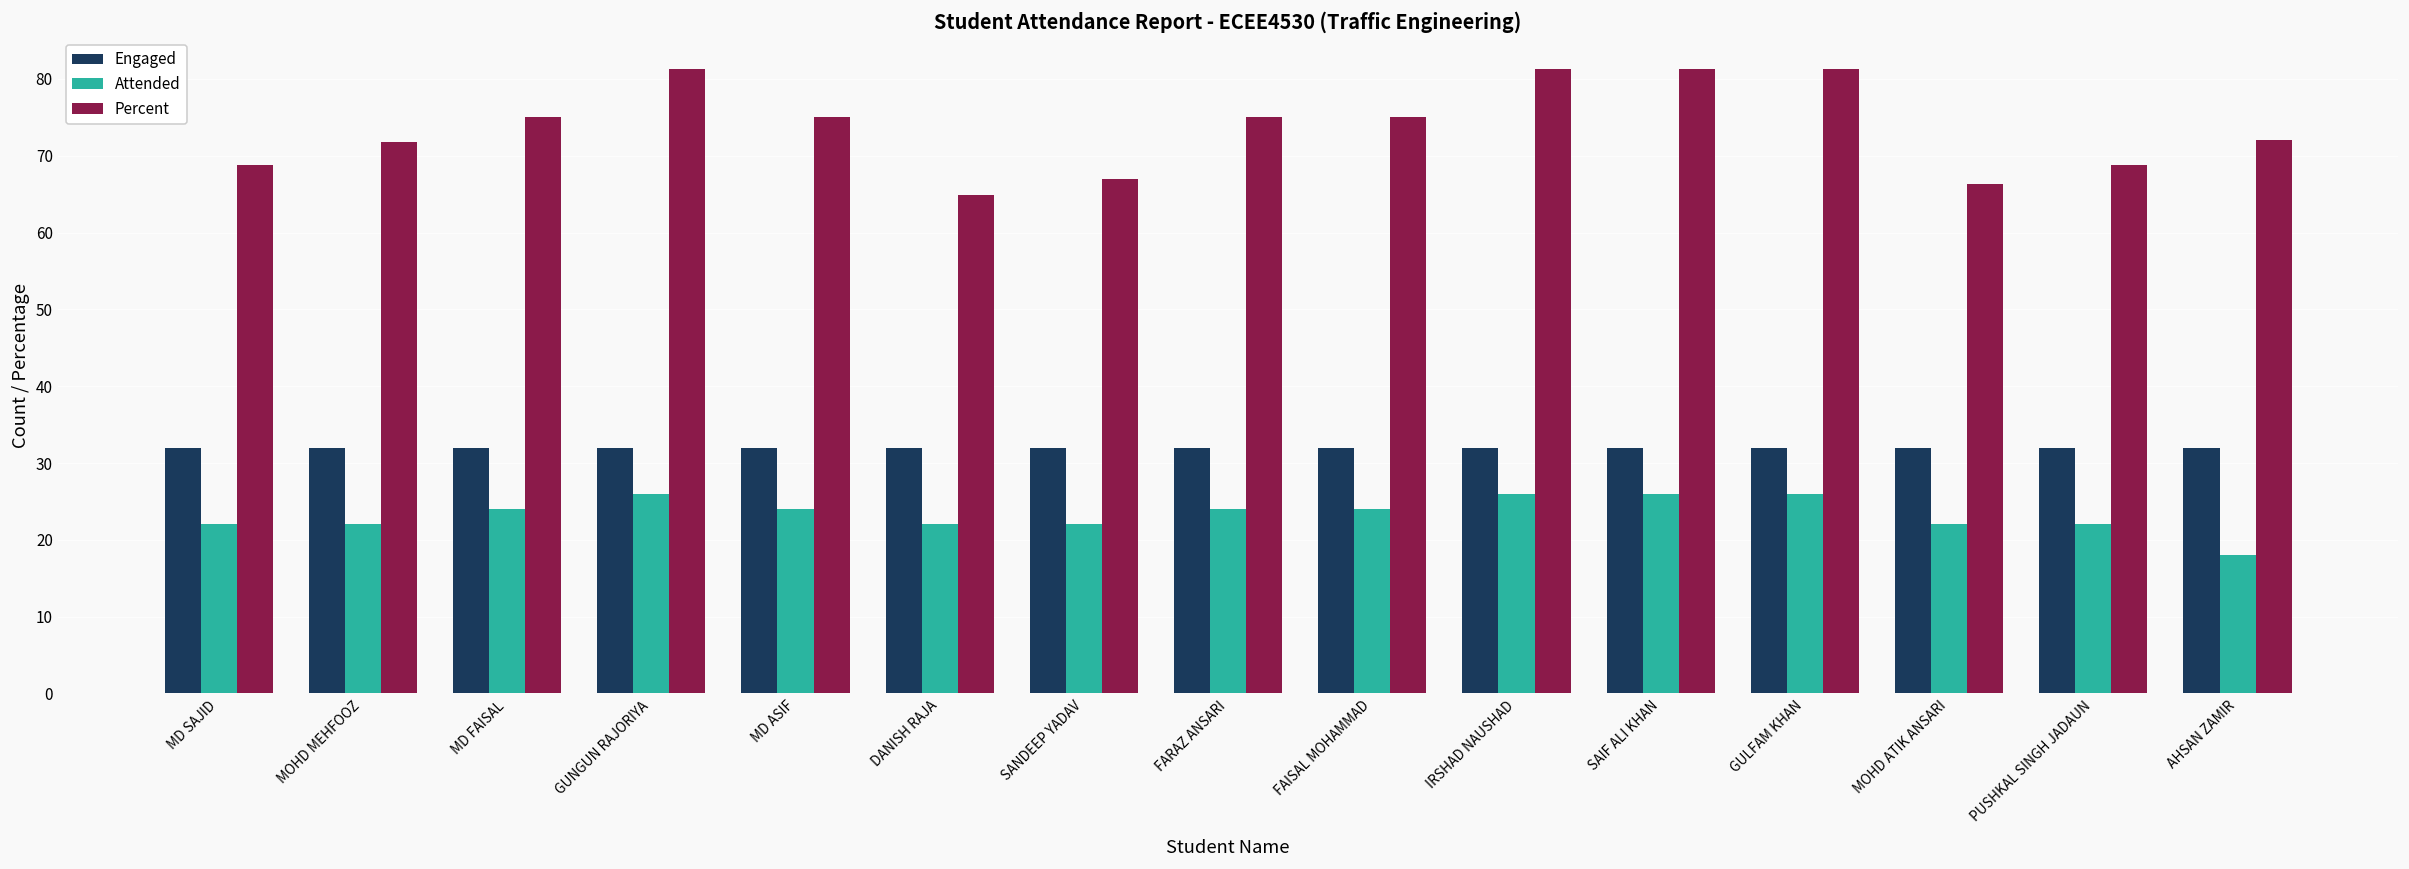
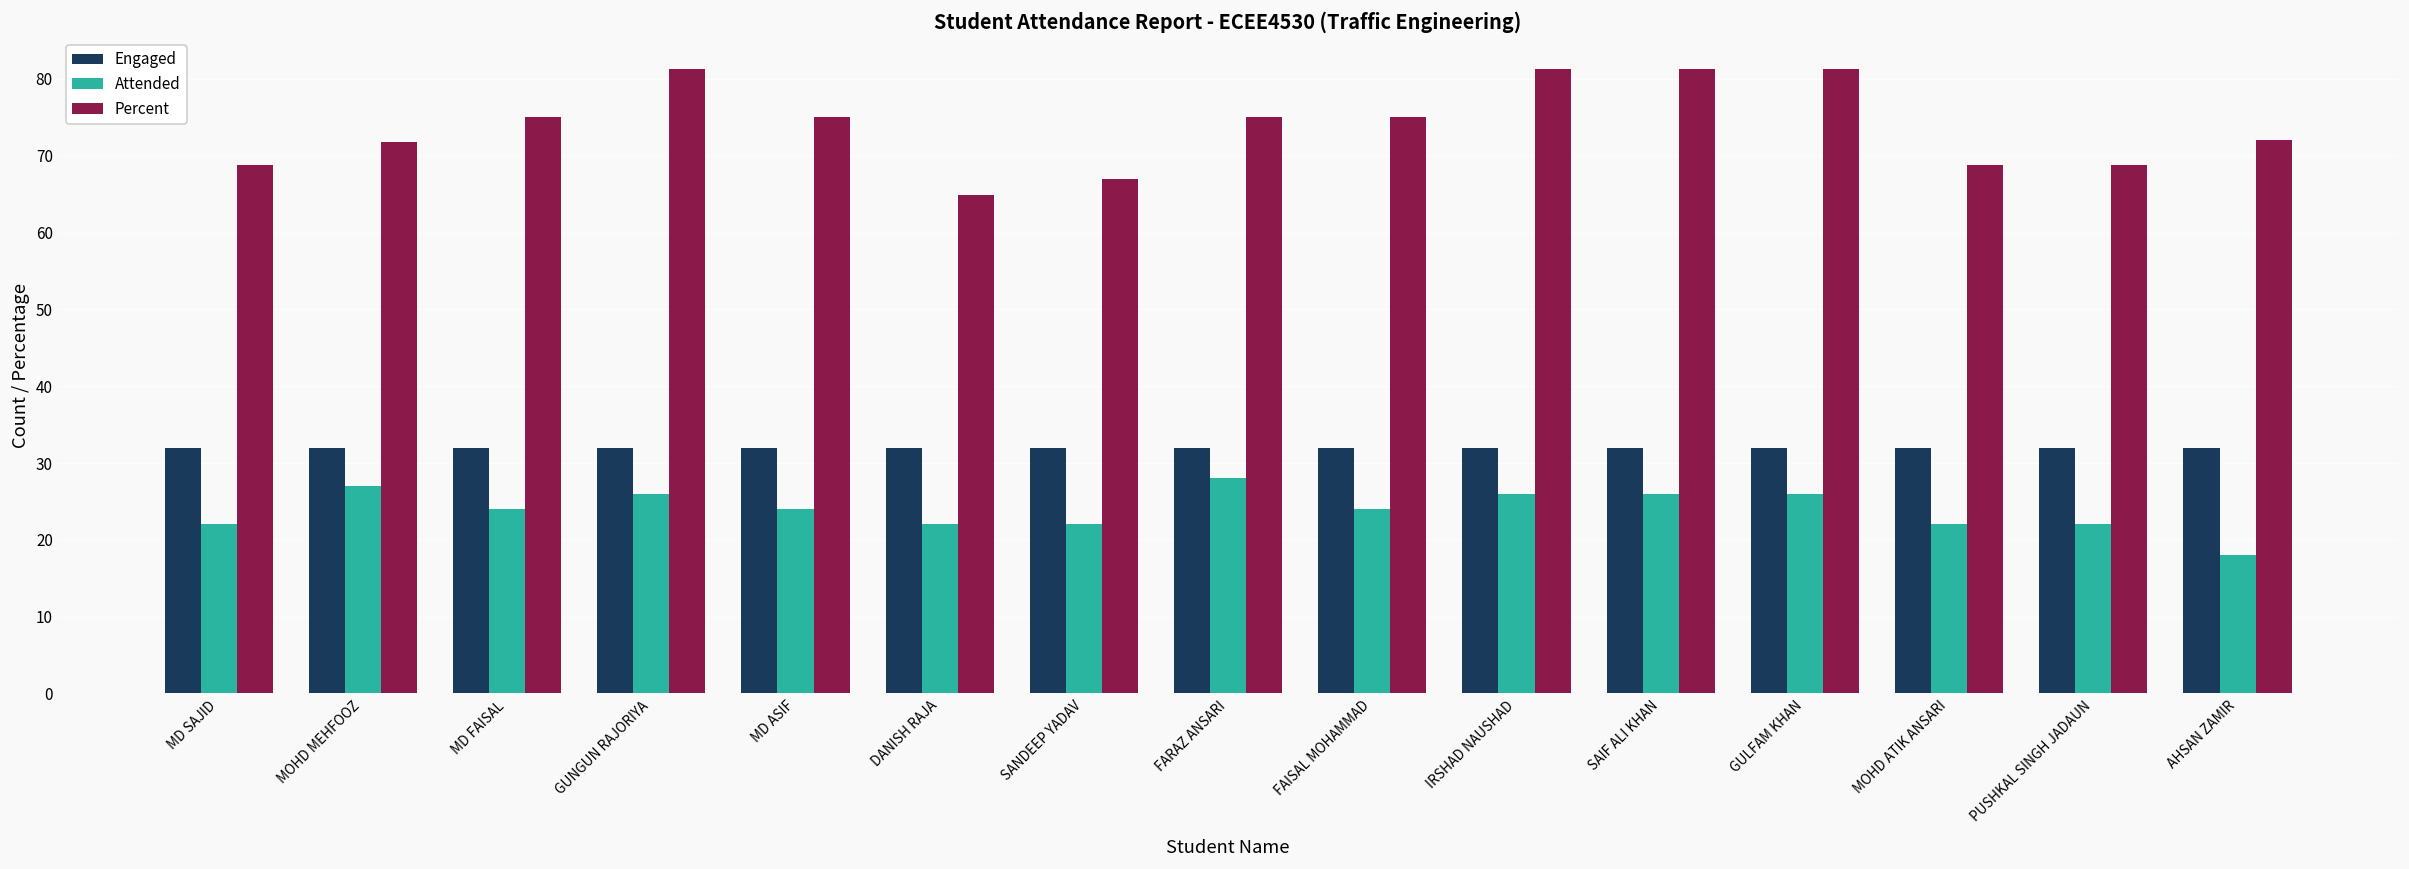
Attended, MOHD MEHFOOZ: 22 -> 27
Attended, FARAZ ANSARI: 24 -> 28
Percent, MOHD ATIK ANSARI: 66 -> 69
